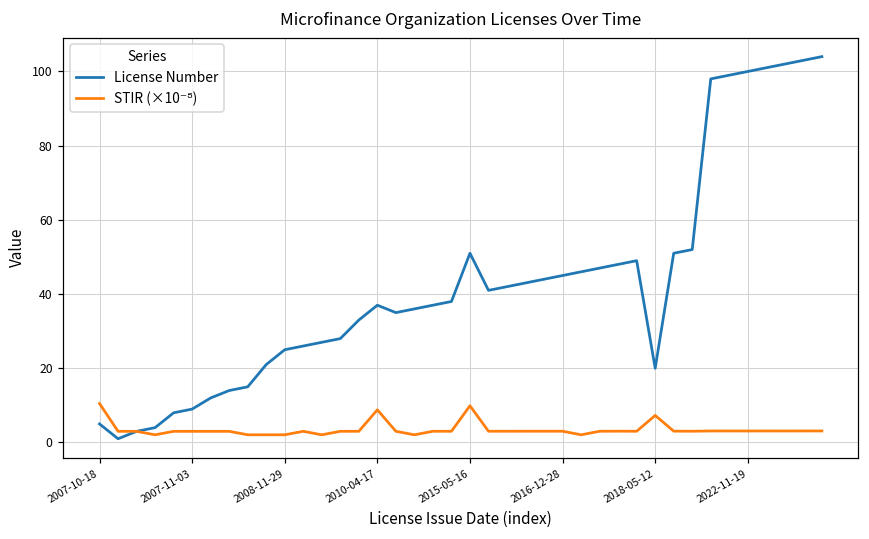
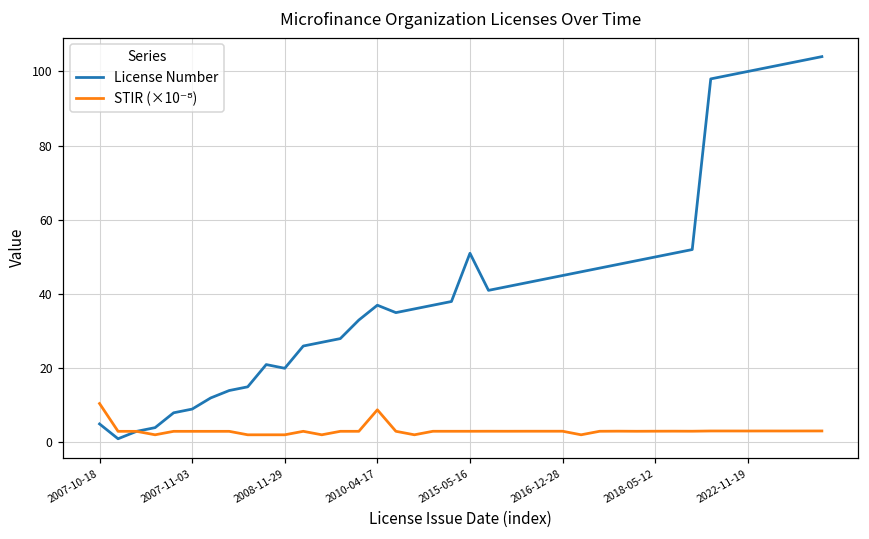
License Number, 2008-11-29: 25 -> 20
STIR (×10⁻⁸), 2015-05-16: 10 -> 3
License Number, 2018-05-12: 20 -> 50
STIR (×10⁻⁸), 2018-05-12: 7 -> 3
